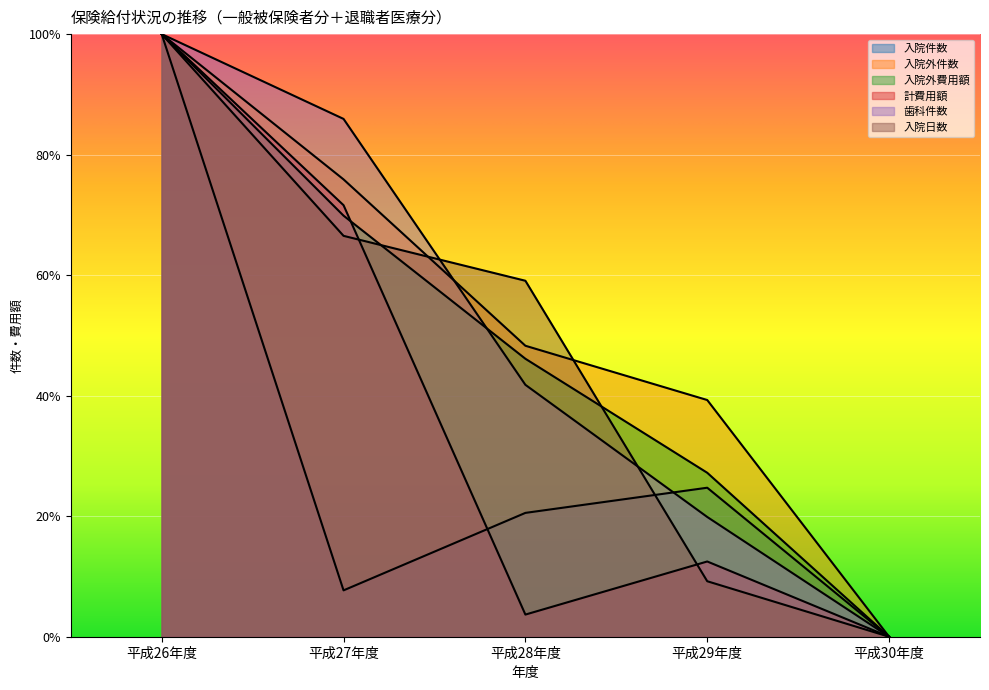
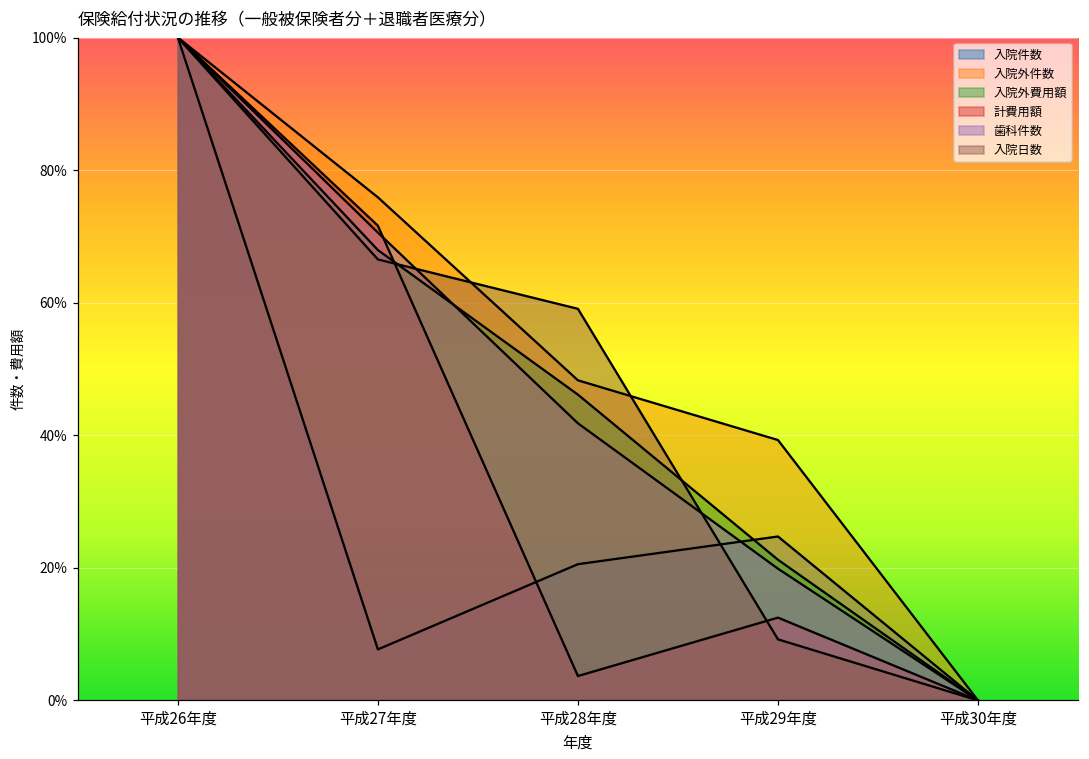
入院外費用額, 平成27年度: 70% -> 68%
歯科件数, 平成27年度: 86% -> 71%
入院外費用額, 平成29年度: 27% -> 21%
